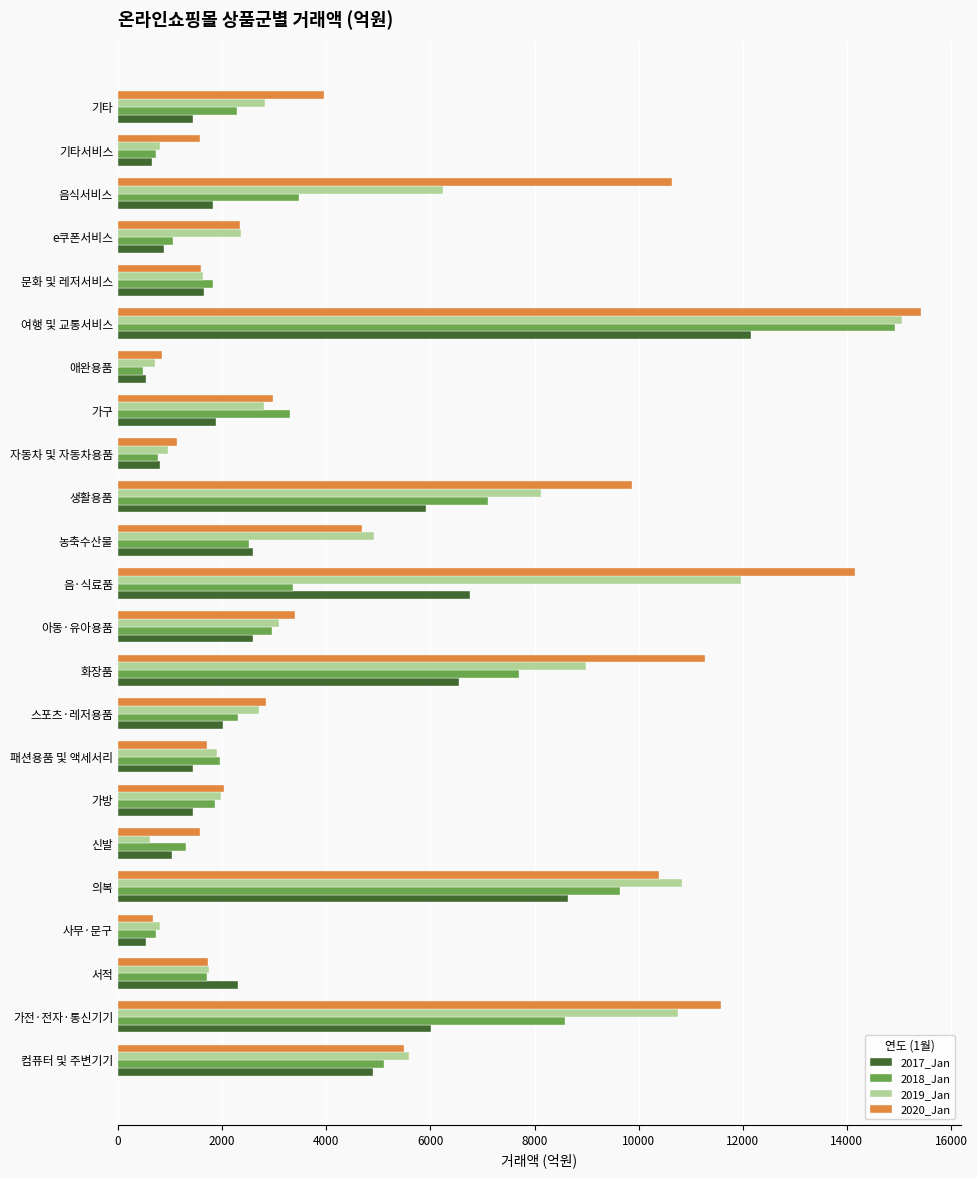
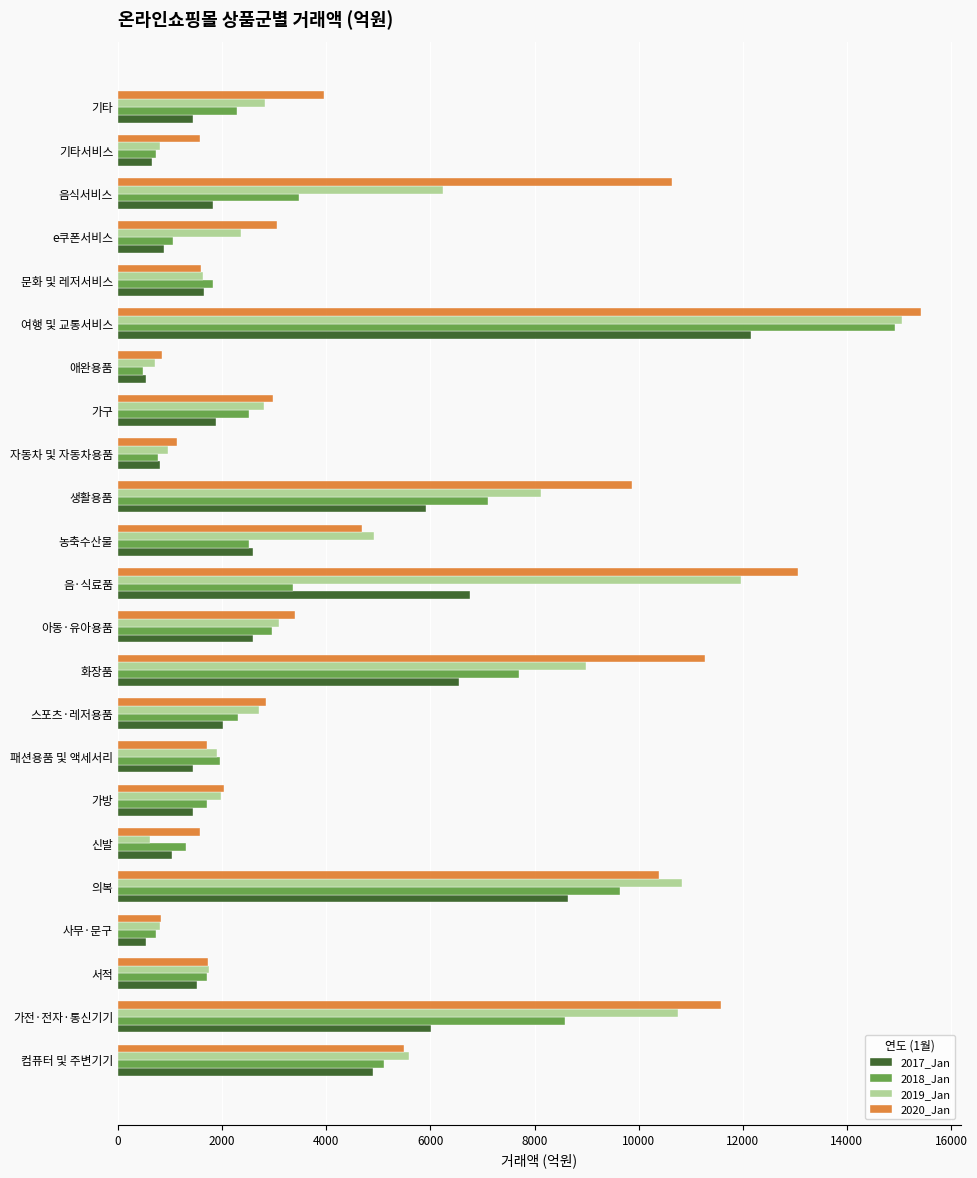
2020_Jan, e쿠폰서비스: 2300 -> 3100
2018_Jan, 가구: 3300 -> 2500
2020_Jan, 음·식료품: 14200 -> 13100
2018_Jan, 가방: 1900 -> 1700
2020_Jan, 사무·문구: 700 -> 800
2017_Jan, 서적: 2300 -> 1500
